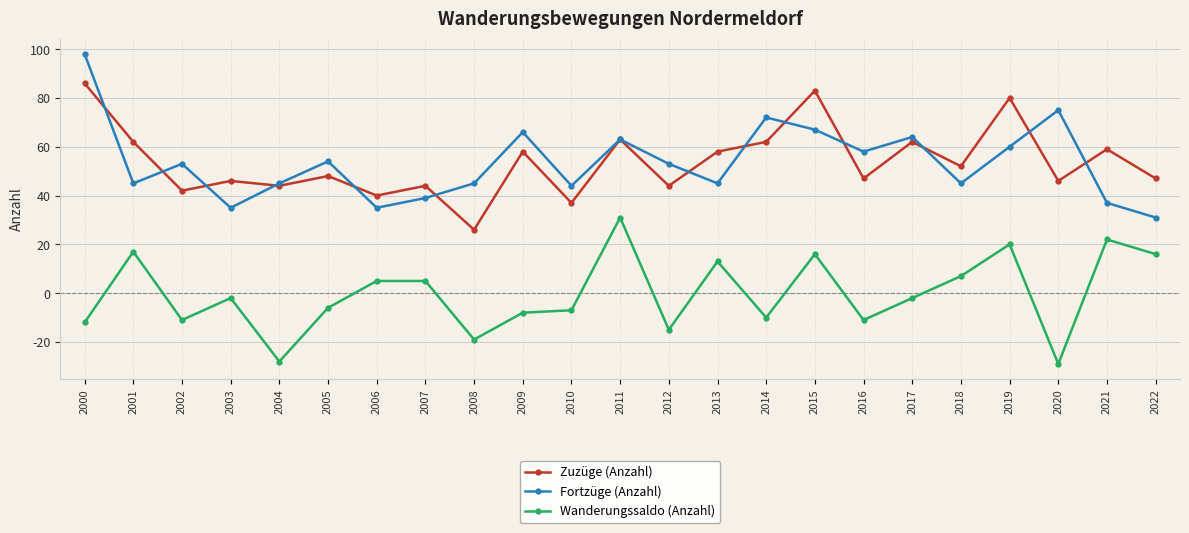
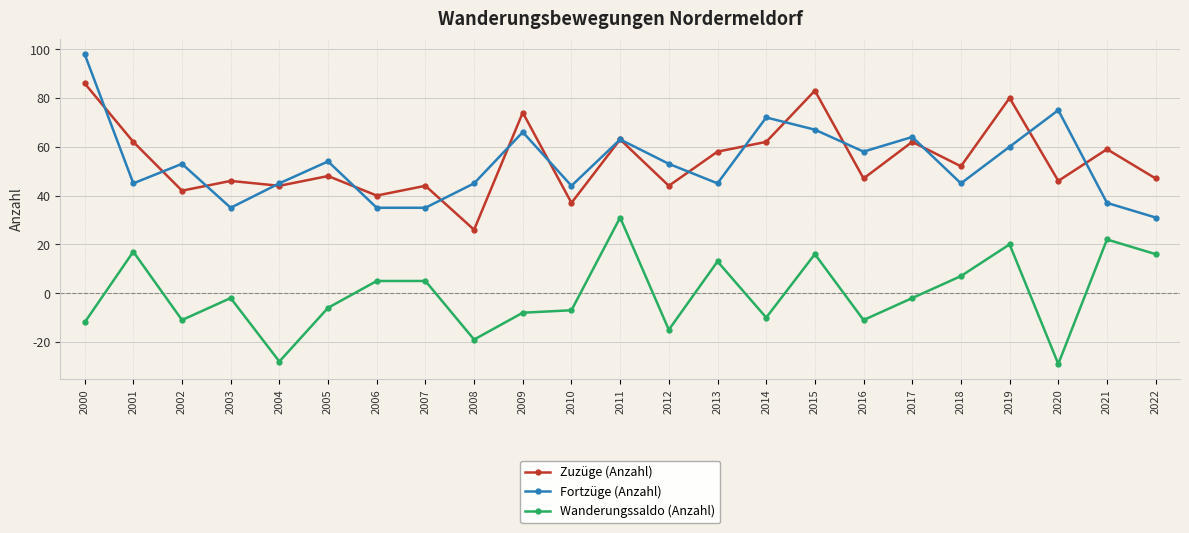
Fortzüge (Anzahl), 2007: 39 -> 35
Zuzüge (Anzahl), 2009: 58 -> 74
